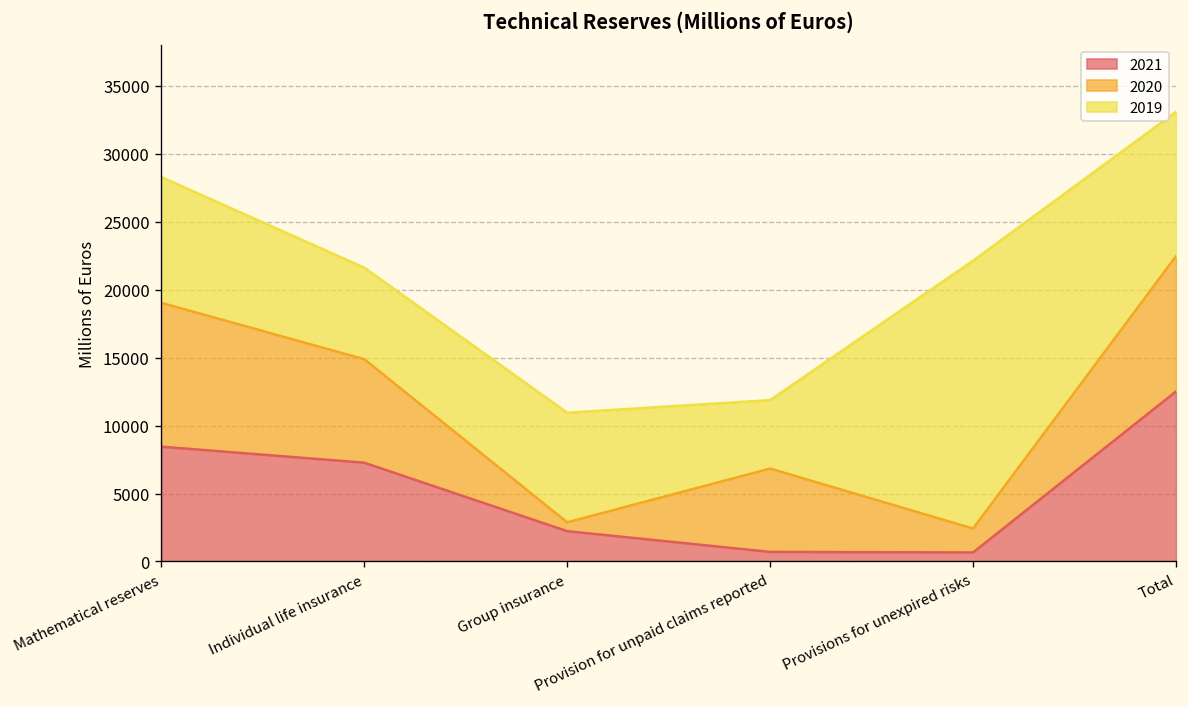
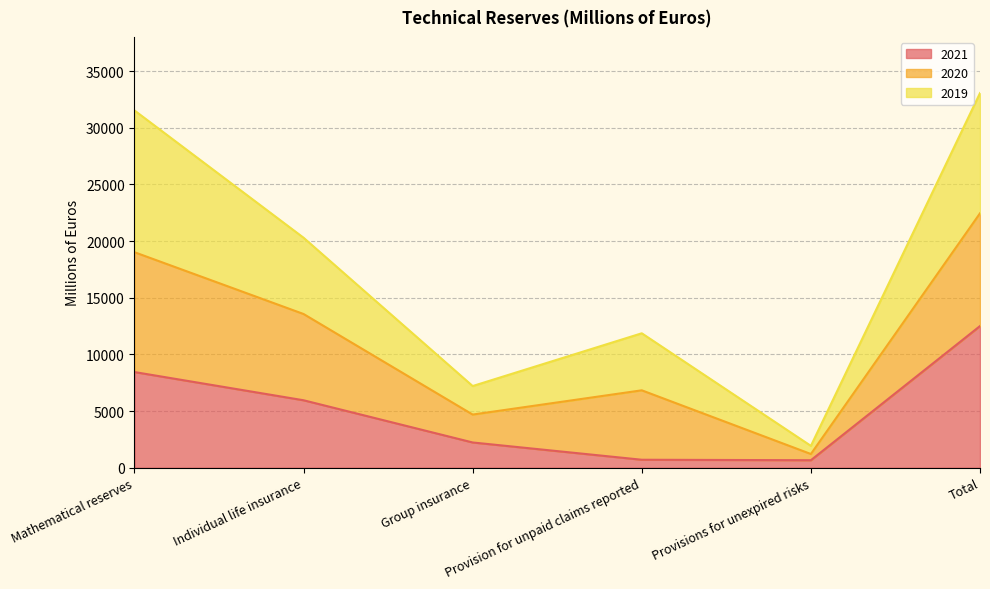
2019, Mathematical reserves: 9200 -> 12500
2021, Individual life insurance: 7300 -> 6000
2020, Group insurance: 700 -> 2500
2019, Group insurance: 8100 -> 2500
2020, Provisions for unexpired risks: 1800 -> 500
2019, Provisions for unexpired risks: 19700 -> 700
